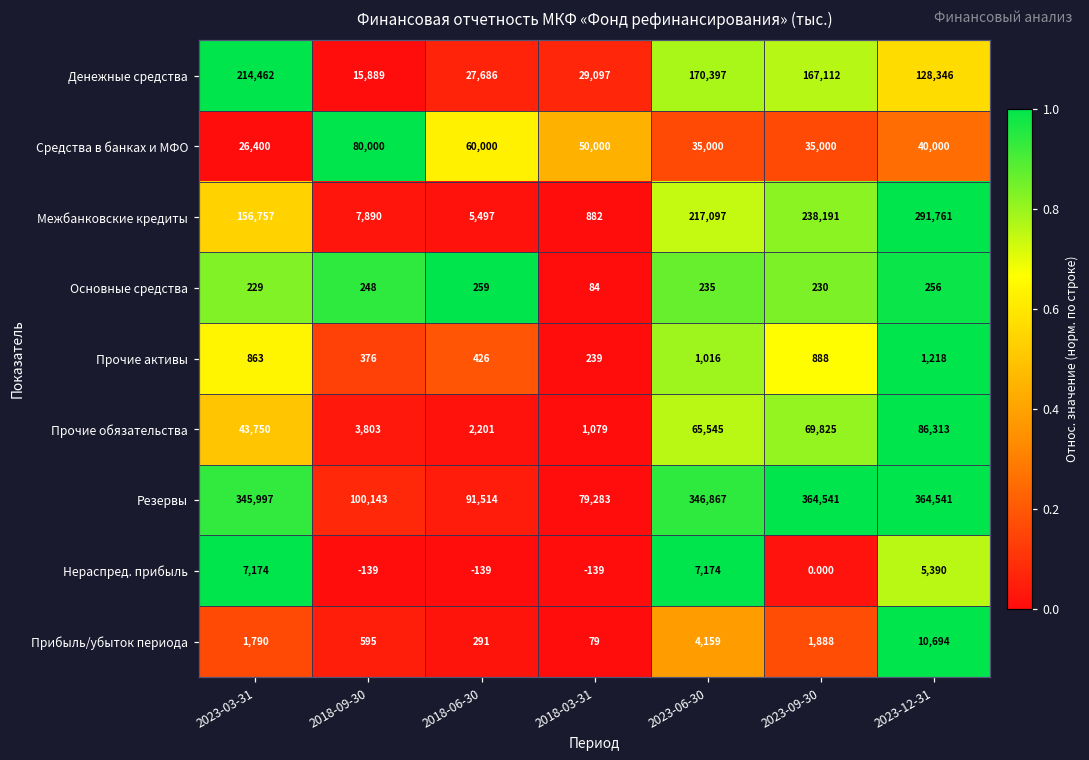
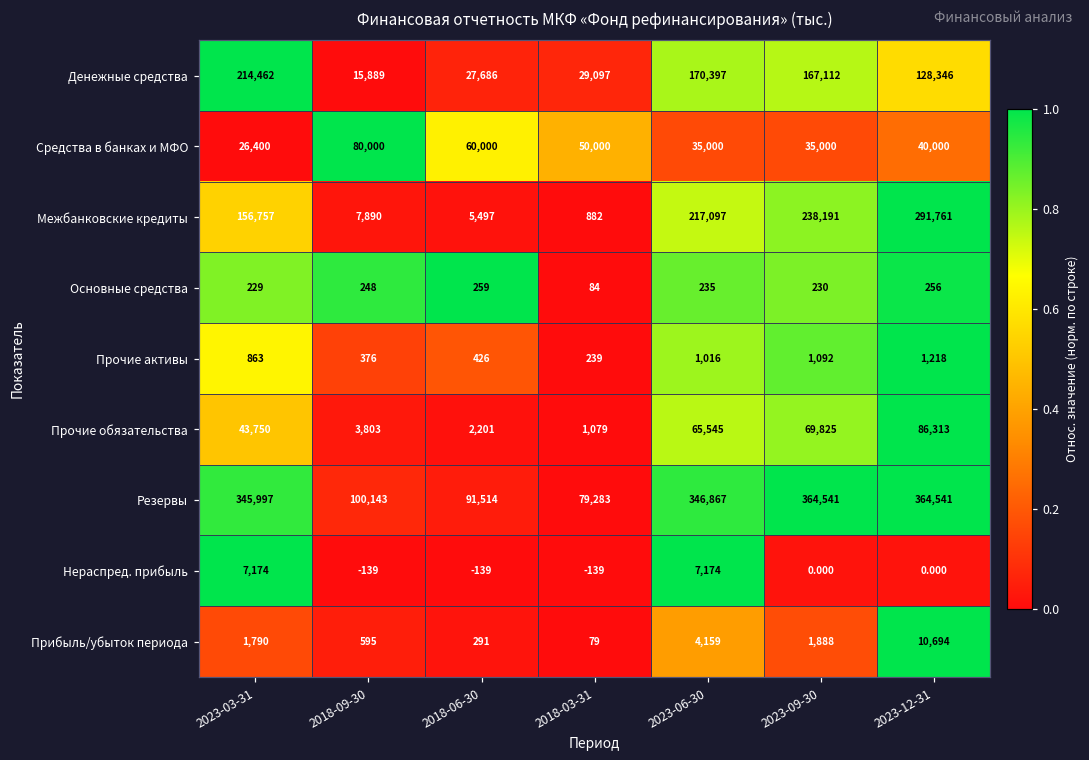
Прочие активы, 2023-09-30: 888 -> 1,092
Нераспред. прибыль, 2023-12-31: 5,390 -> 0.000
